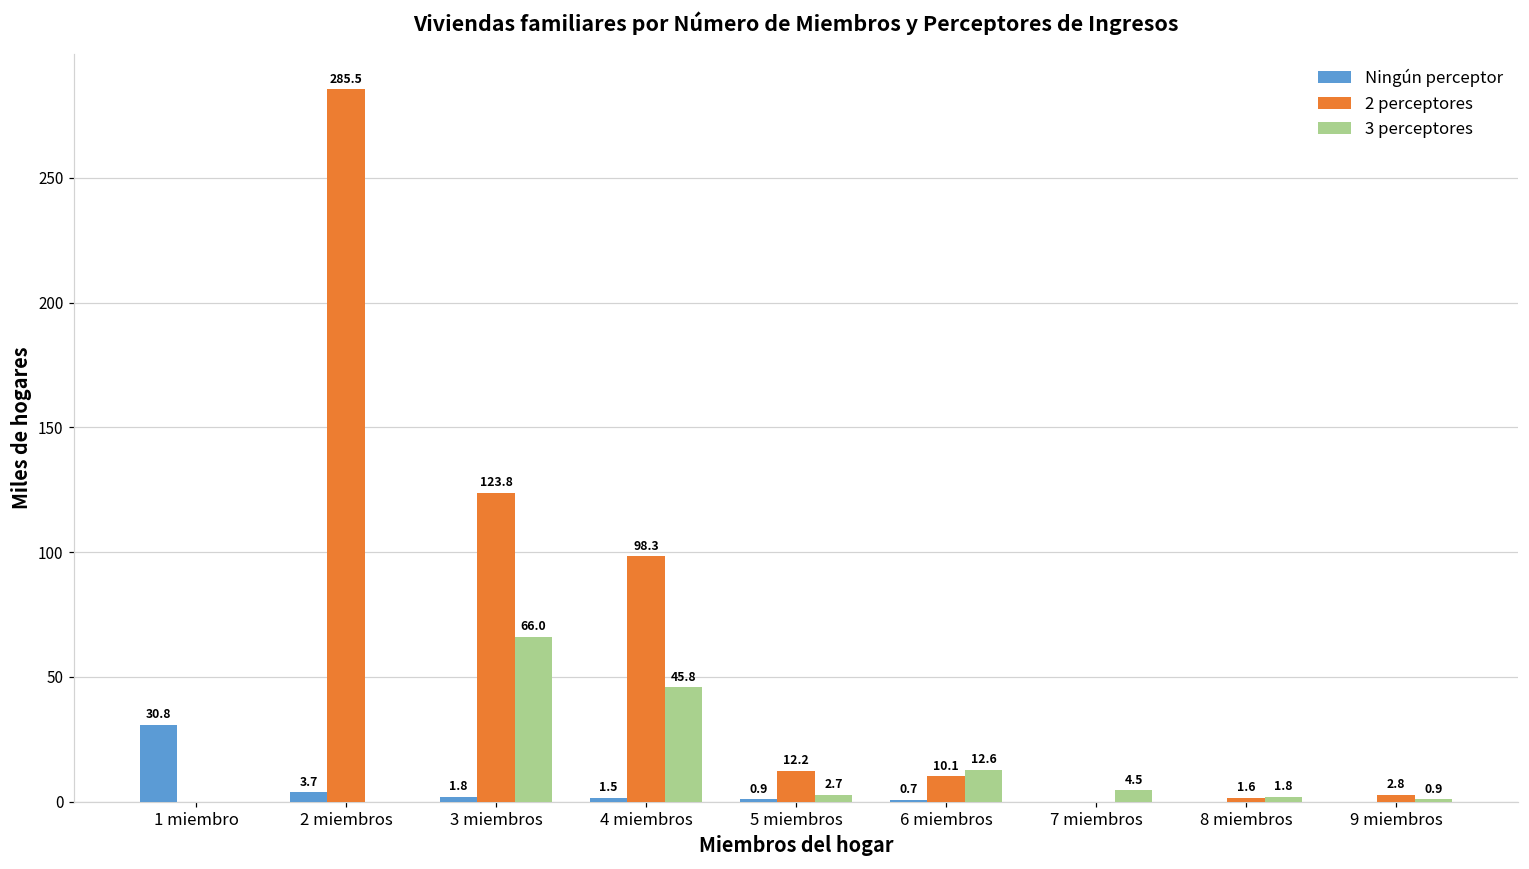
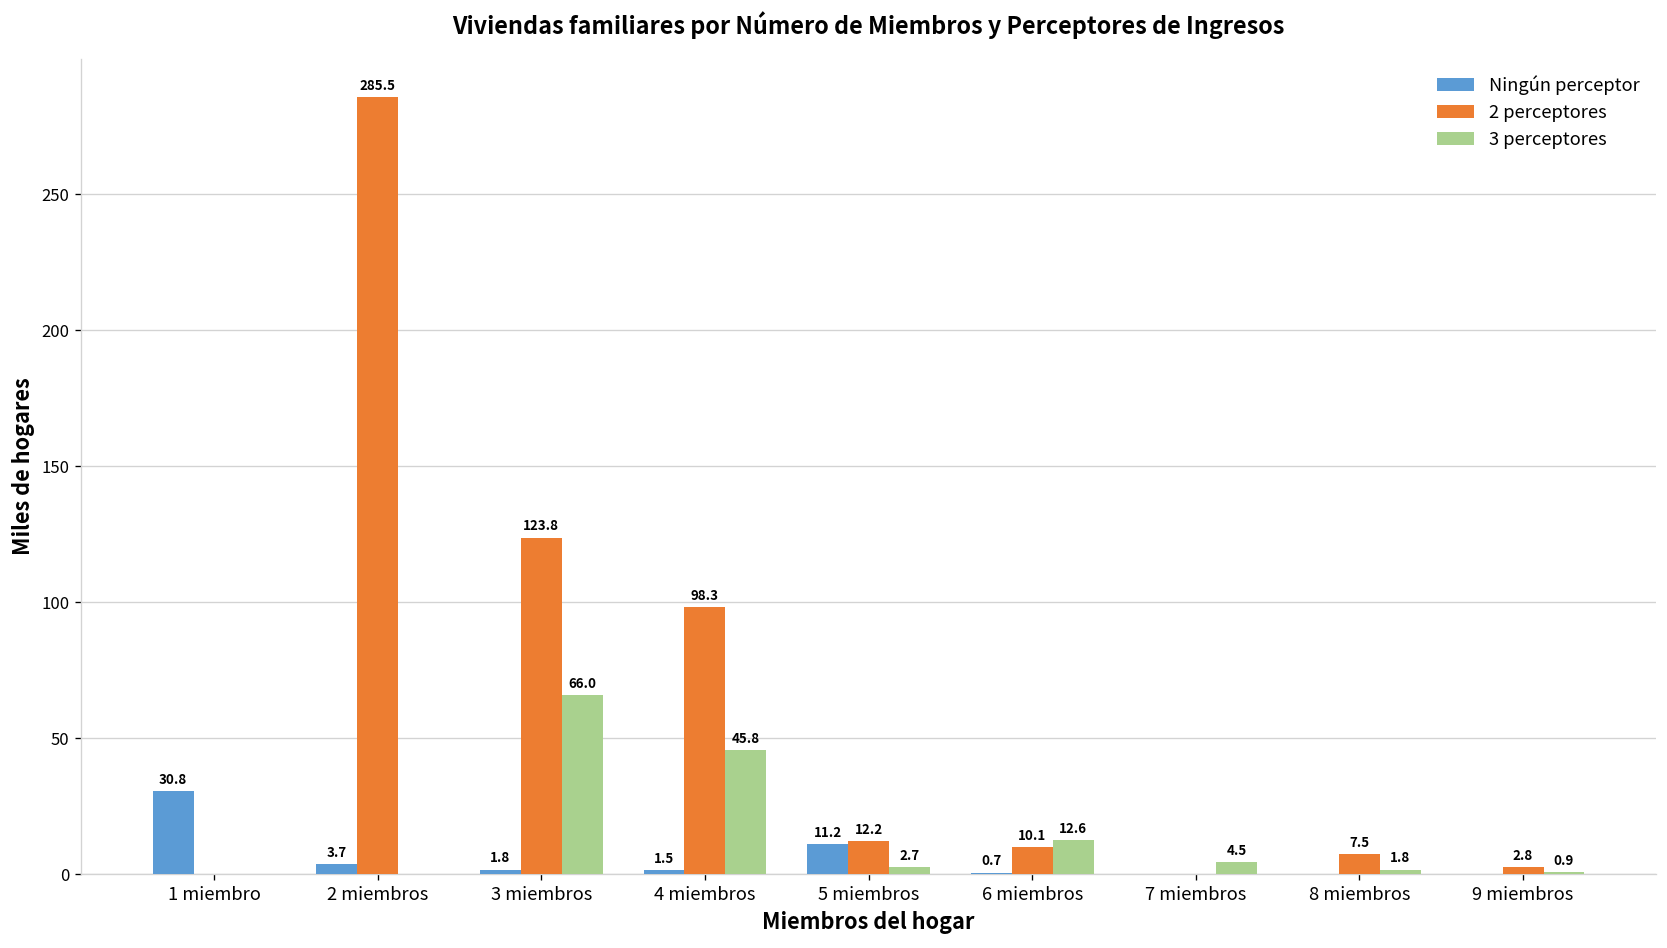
Ningún perceptor, 5 miembros: 0.9 -> 11.2
2 perceptores, 8 miembros: 1.6 -> 7.5
